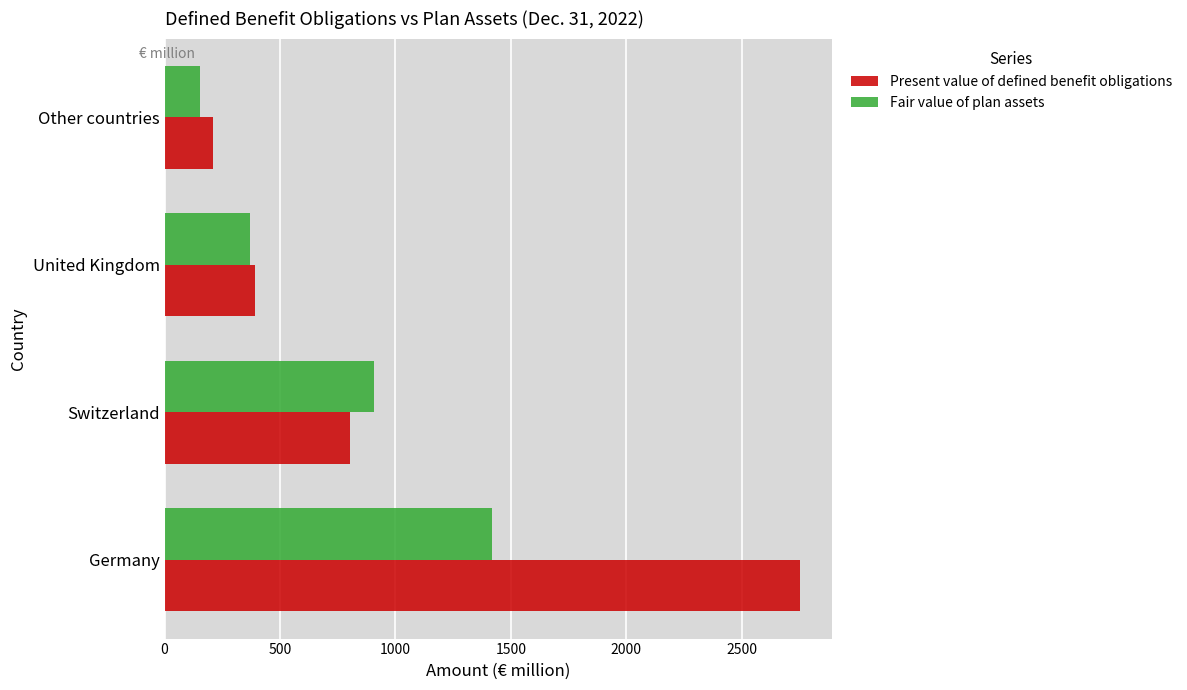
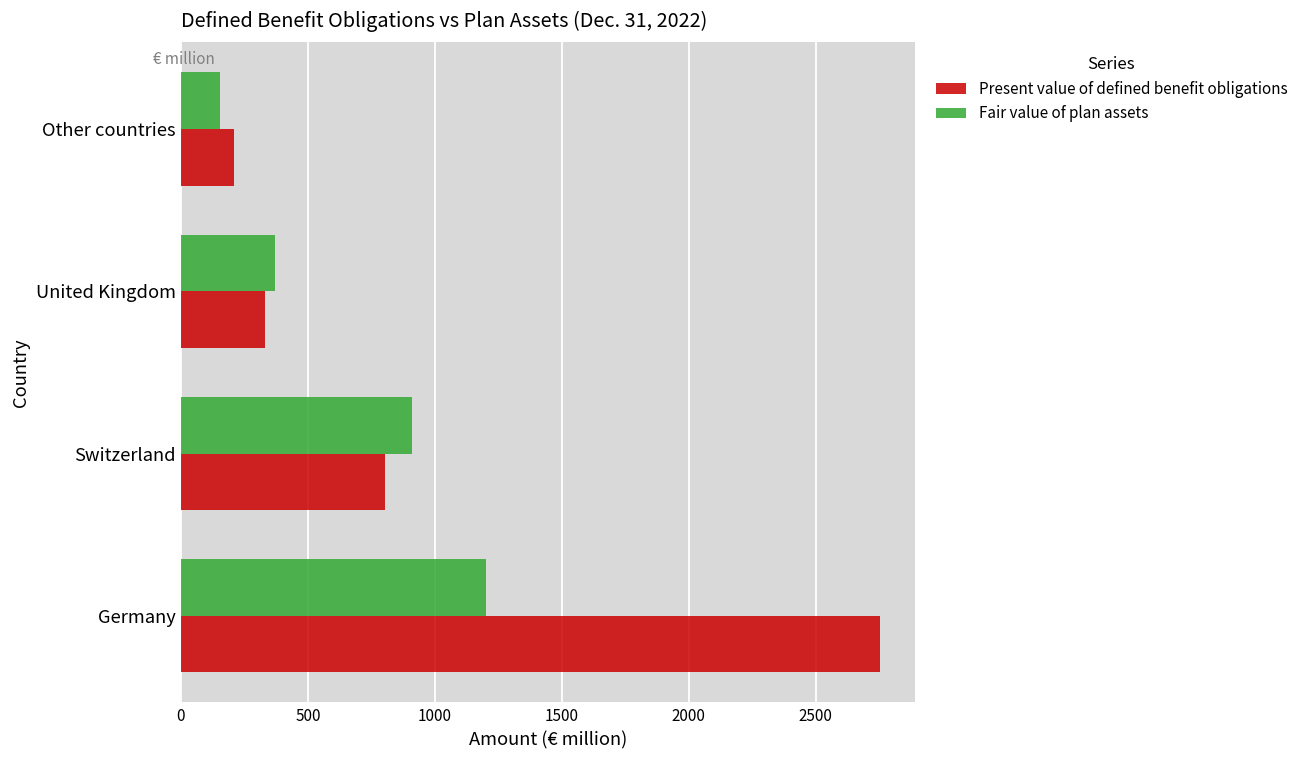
Present value of defined benefit obligations, United Kingdom: 390 -> 330
Fair value of plan assets, Germany: 1420 -> 1200
